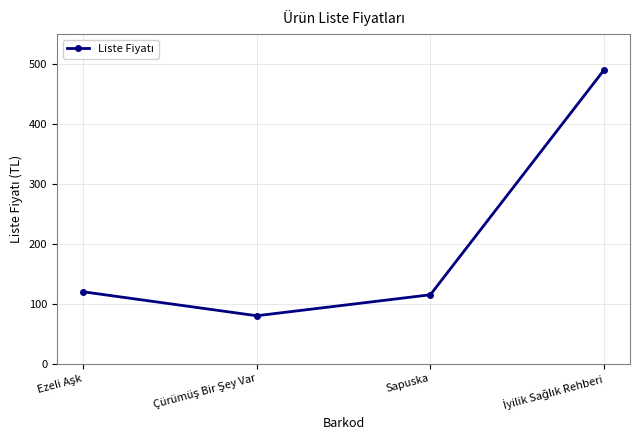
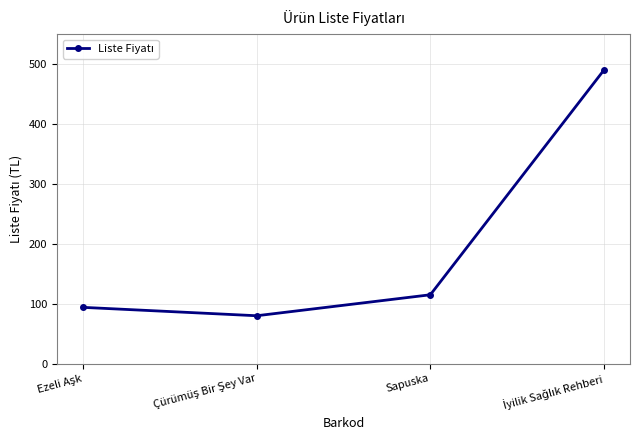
Ezeli Aşk: 120 -> 90
